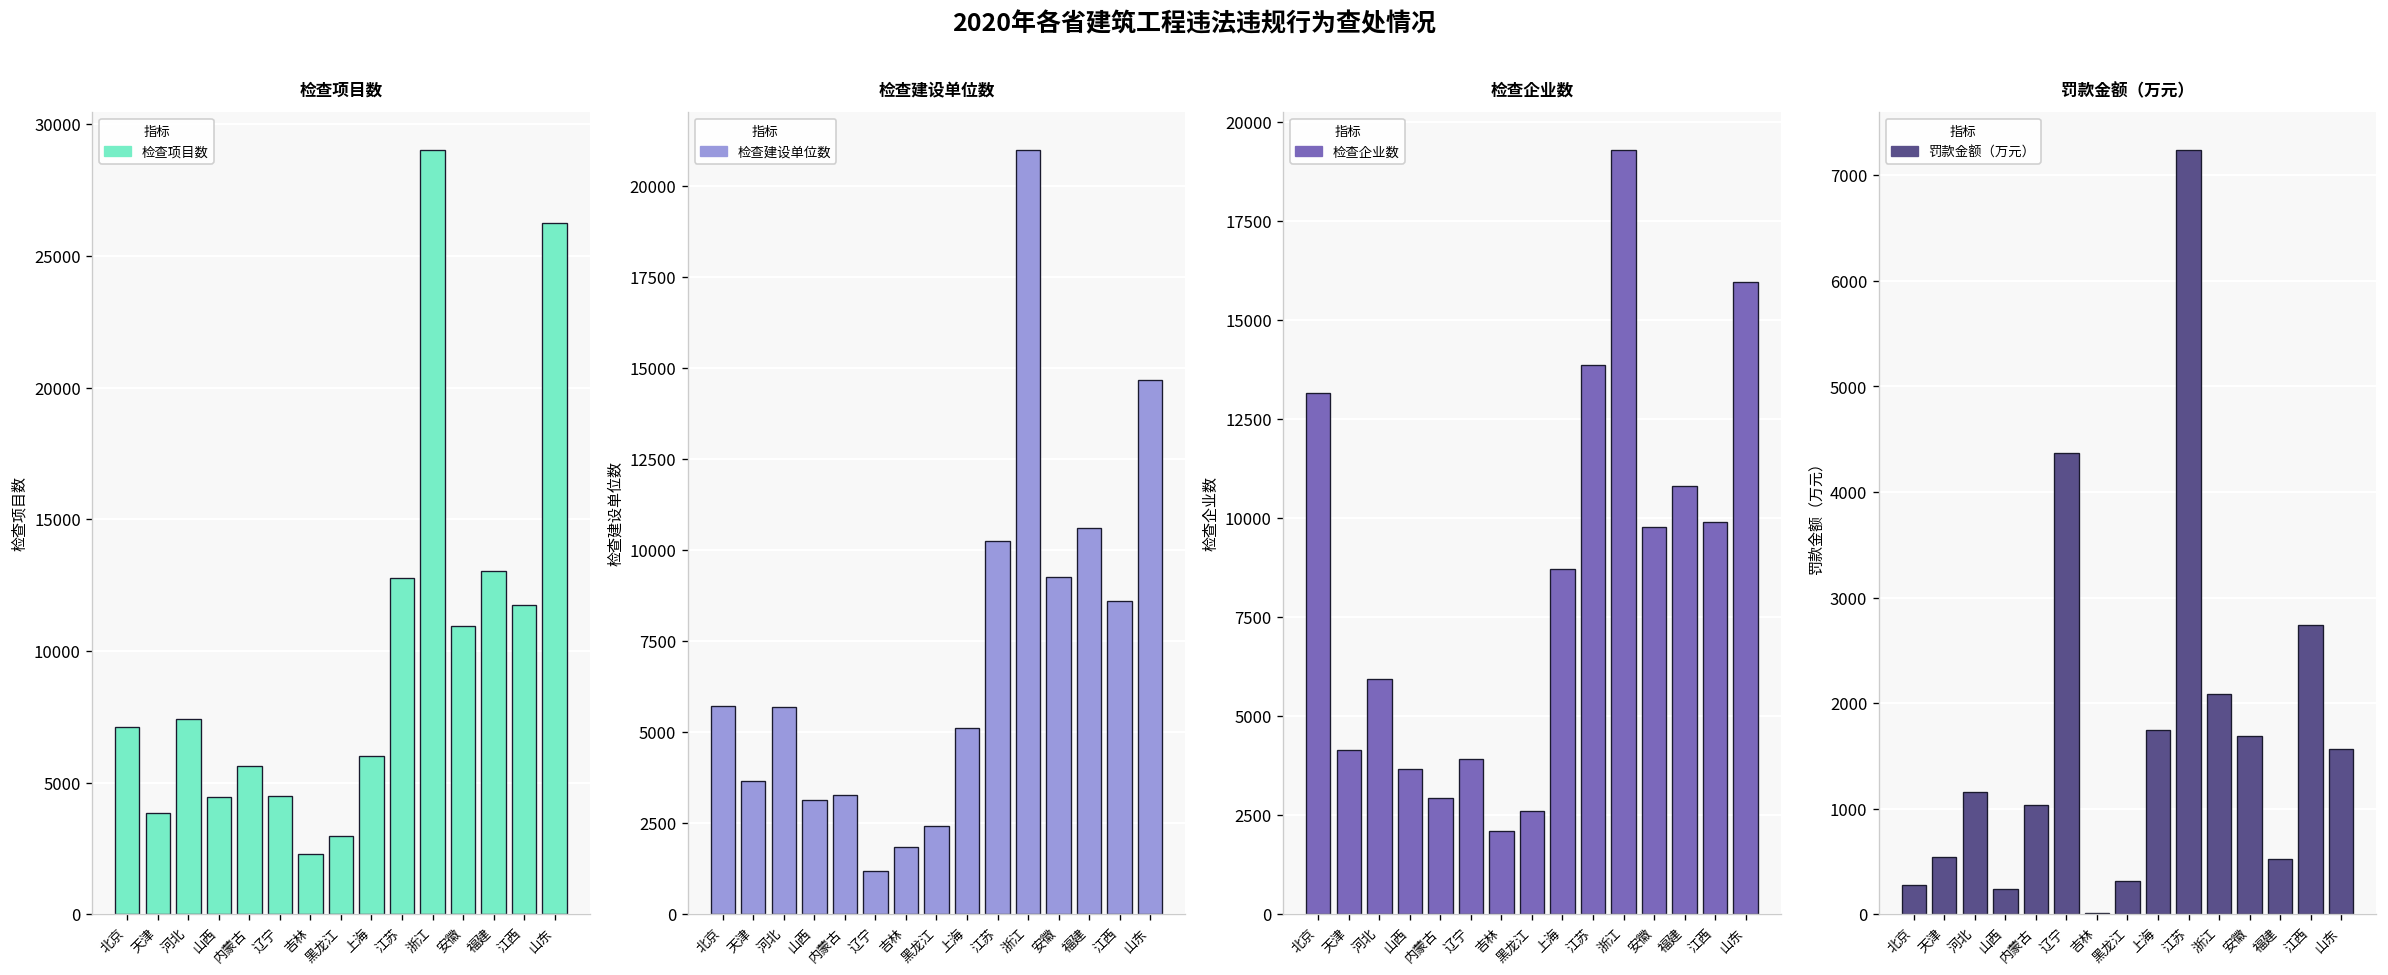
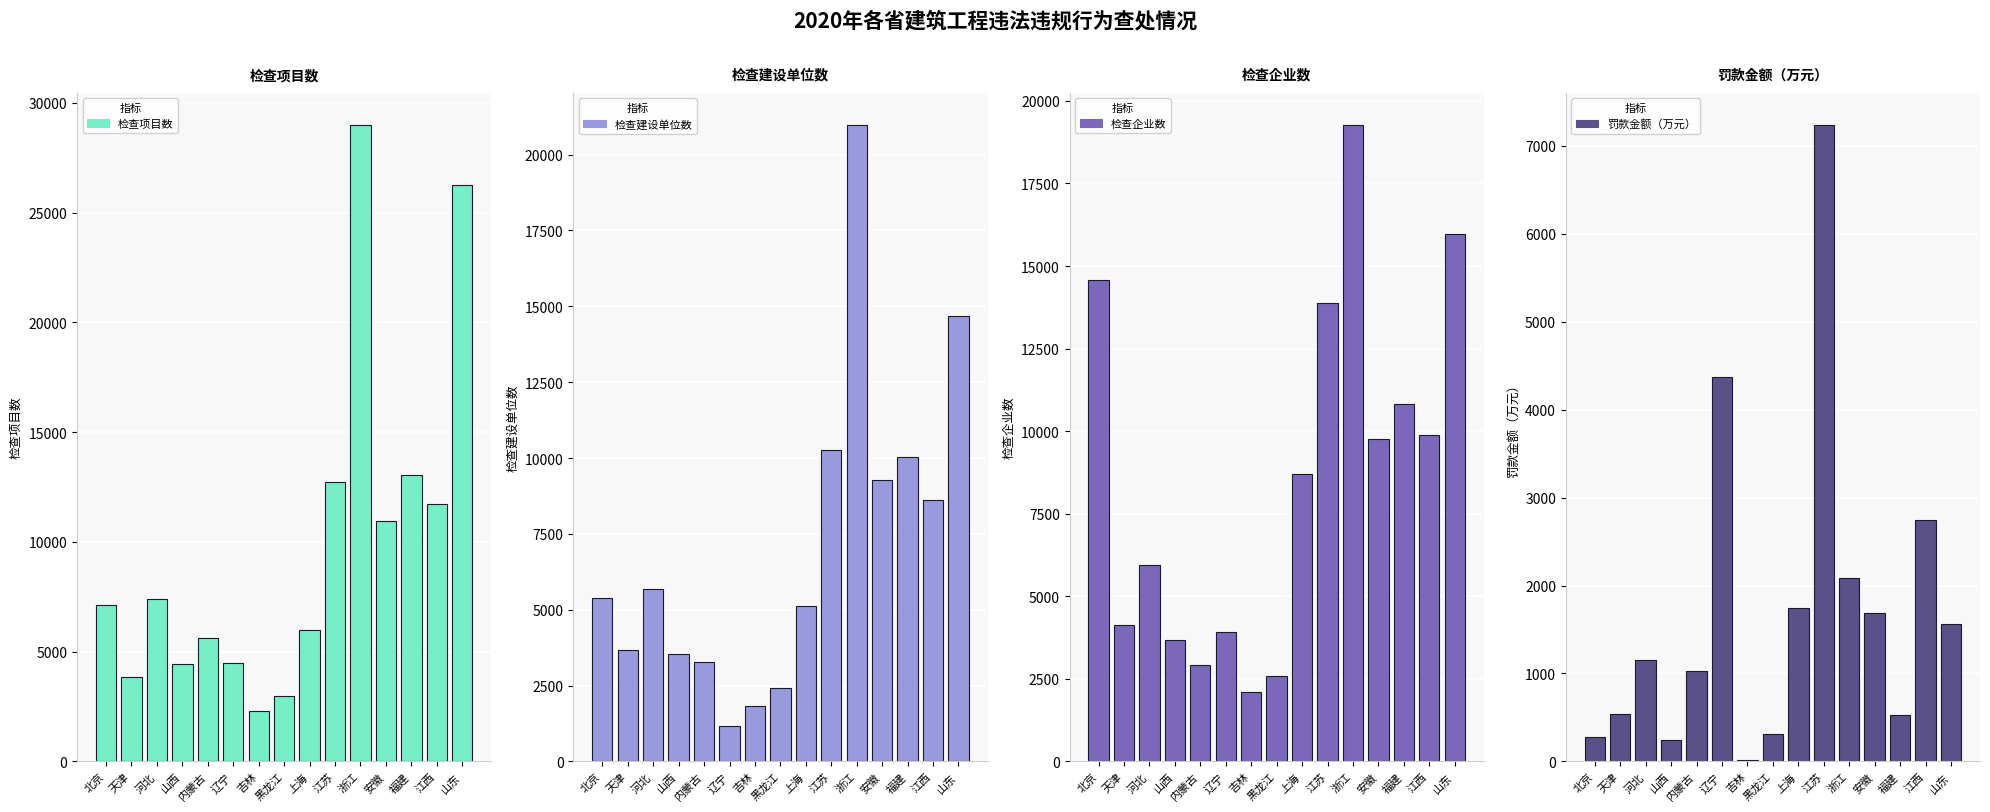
检查建设单位数, 北京: 5700 -> 5400
检查建设单位数, 山西: 3100 -> 3500
检查建设单位数, 福建: 10600 -> 10000
检查企业数, 北京: 13100 -> 14600
